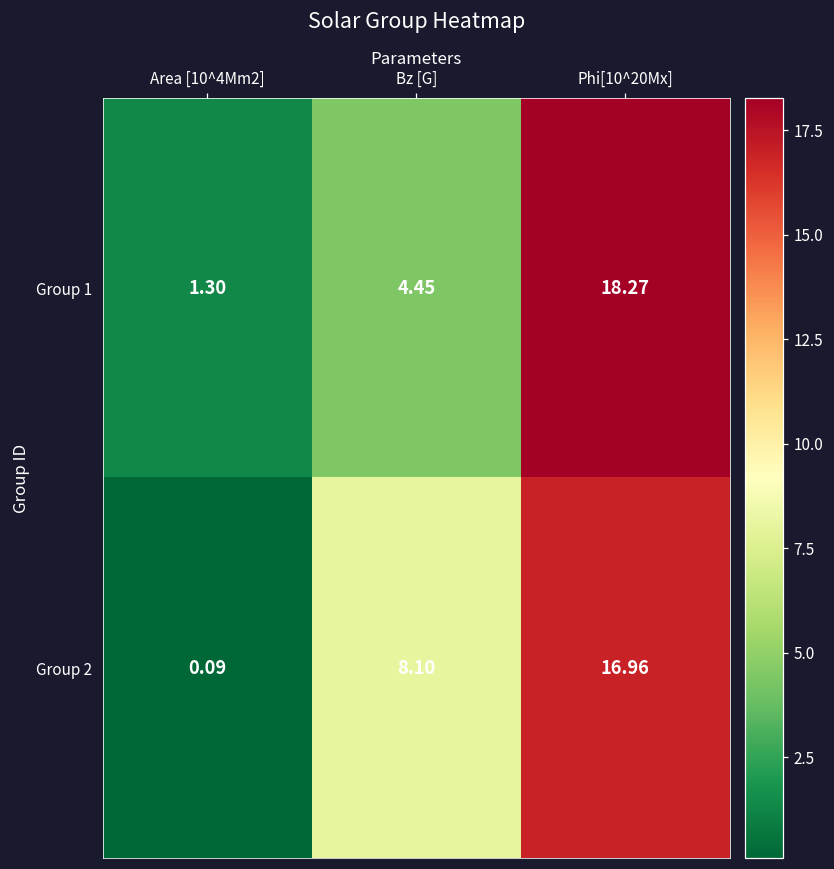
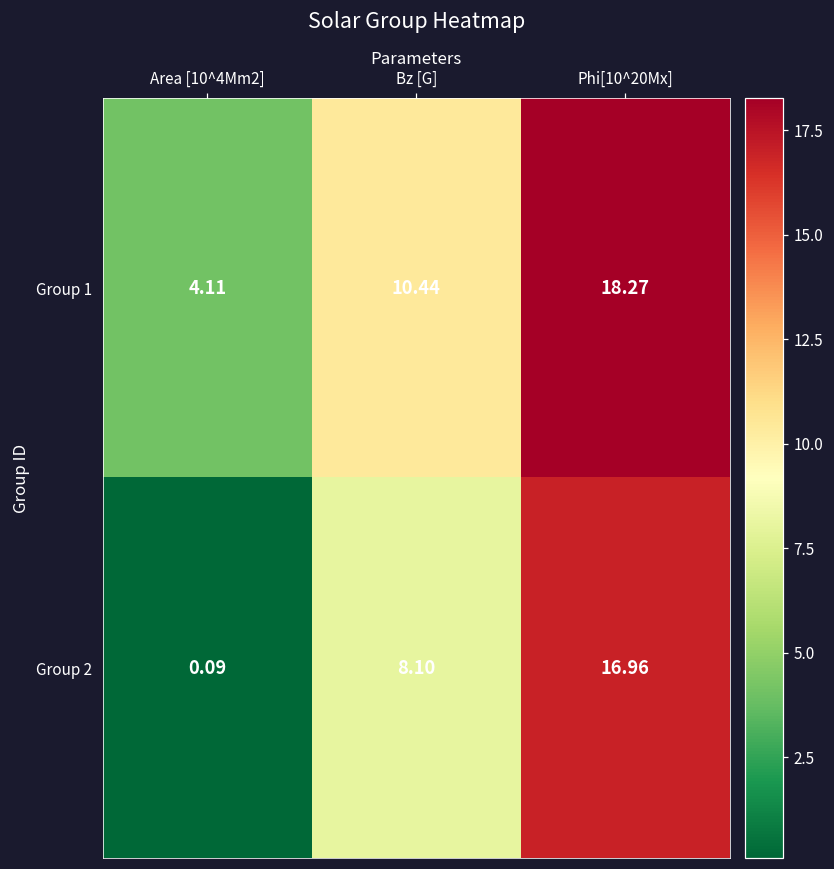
Group 1, Area [10^4Mm2]: 1.30 -> 4.11
Group 1, Bz [G]: 4.45 -> 10.44
